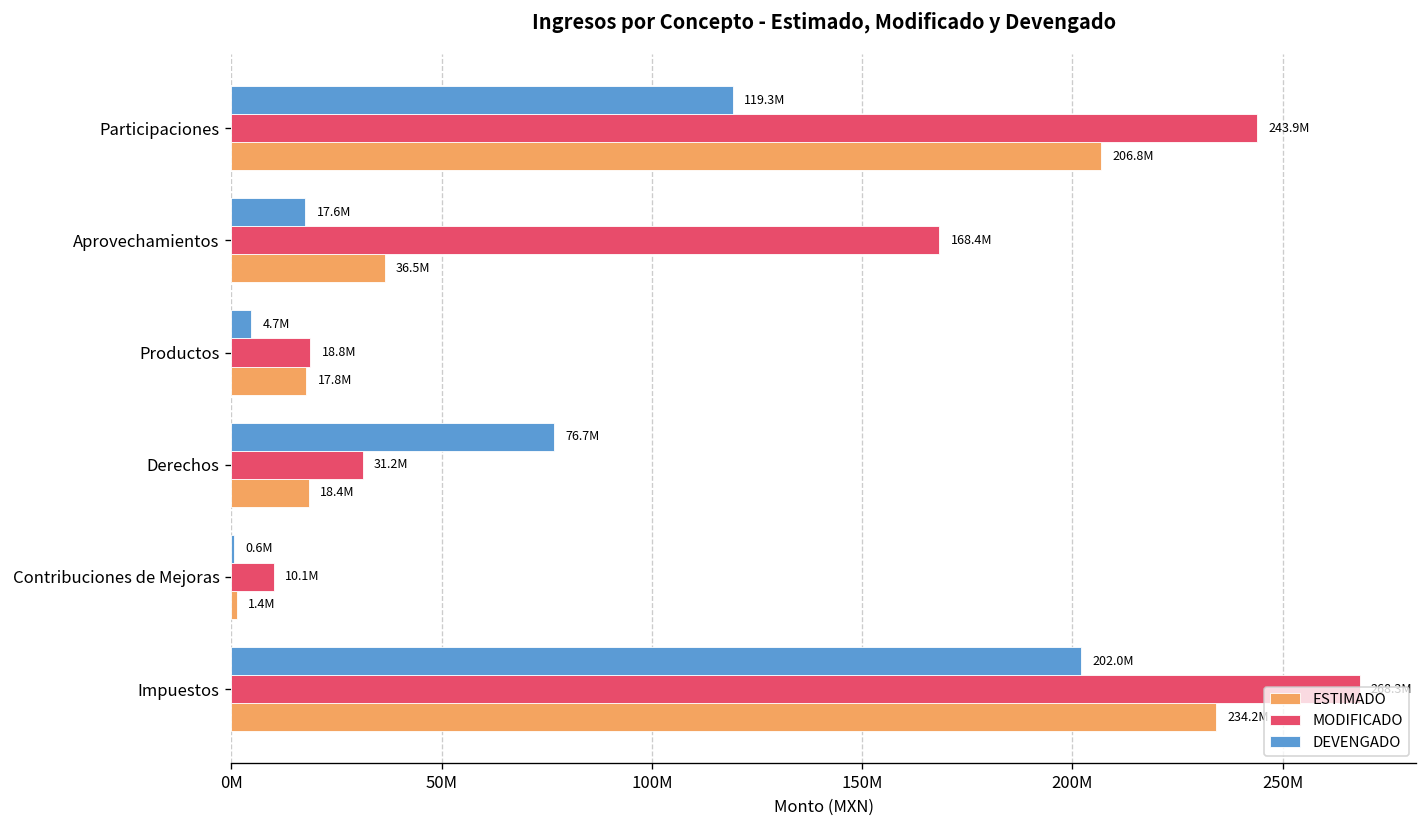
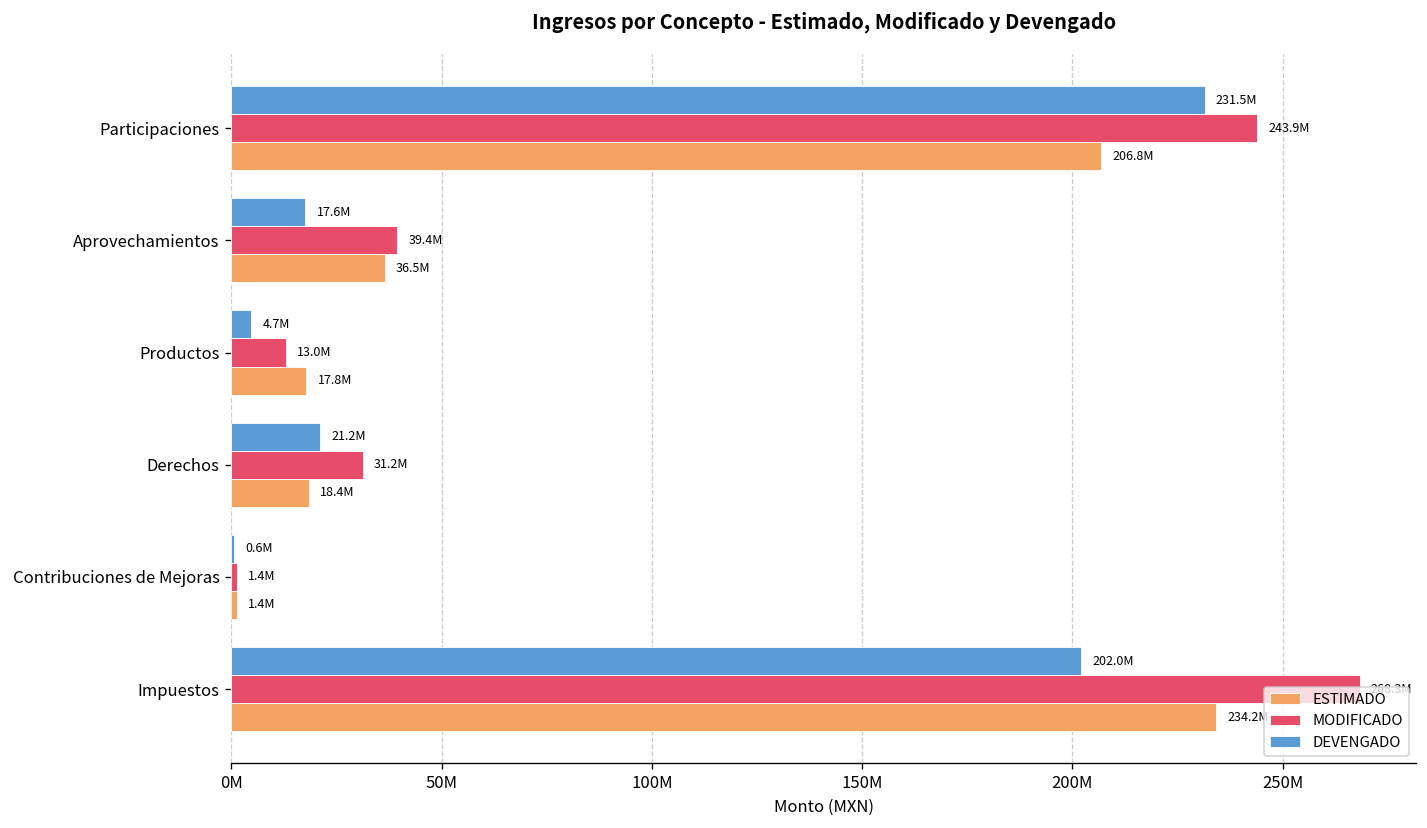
DEVENGADO, Participaciones: 119.3M -> 231.5M
MODIFICADO, Aprovechamientos: 168.4M -> 39.4M
MODIFICADO, Productos: 18.8M -> 13.0M
DEVENGADO, Derechos: 76.7M -> 21.2M
MODIFICADO, Contribuciones de Mejoras: 10.1M -> 1.4M
